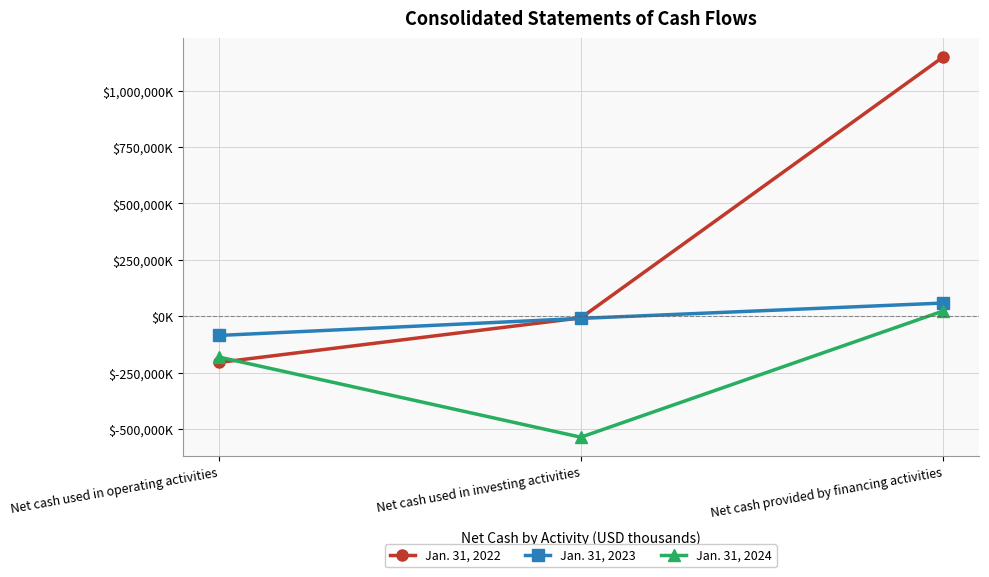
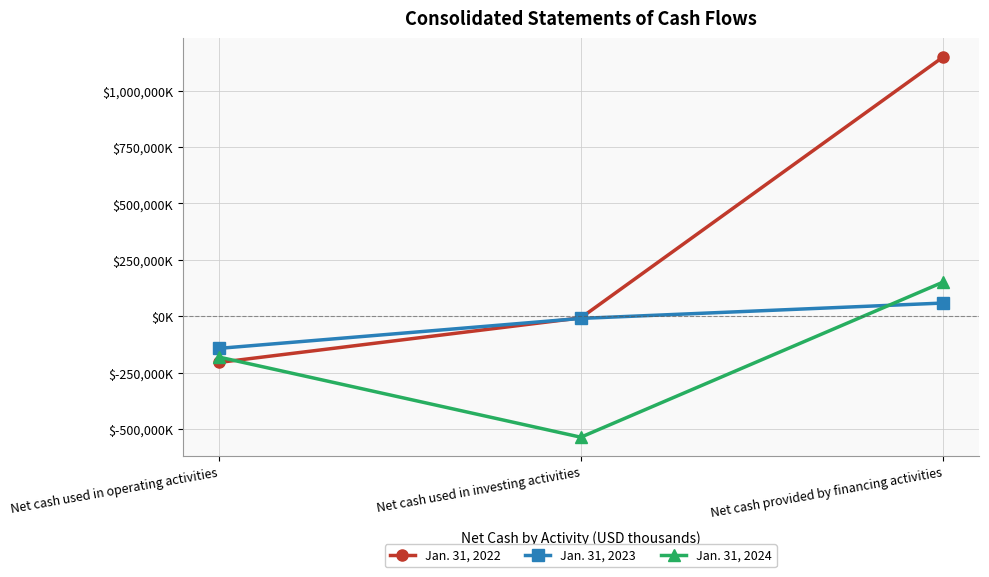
Jan. 31, 2023, Net cash used in operating activities: $-80,000,000 -> $-140,000,000
Jan. 31, 2024, Net cash provided by financing activities: $20,000,000 -> $150,000,000
